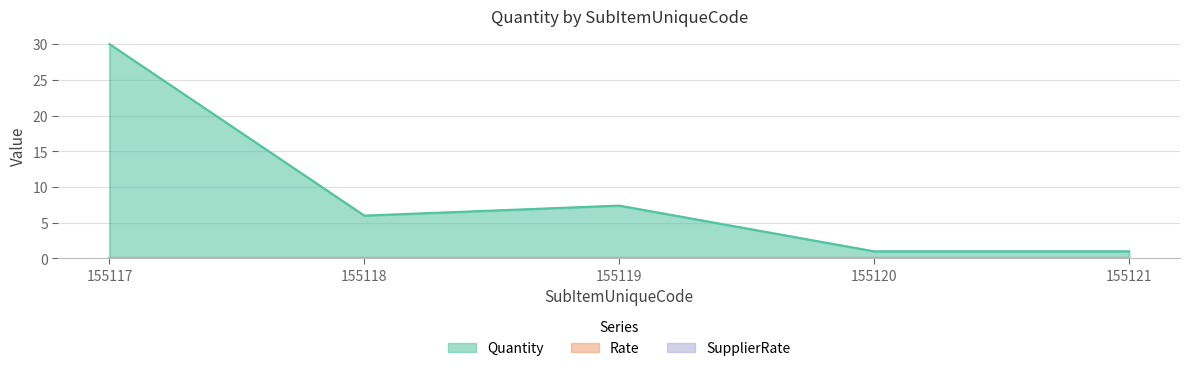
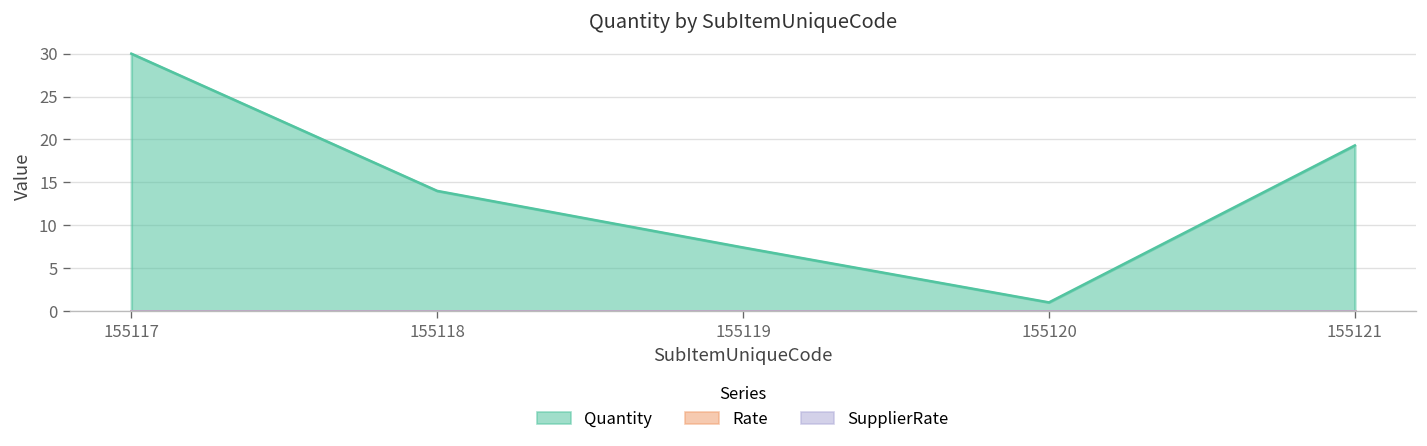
Quantity, 155118: 6 -> 14
Quantity, 155121: 1 -> 19
